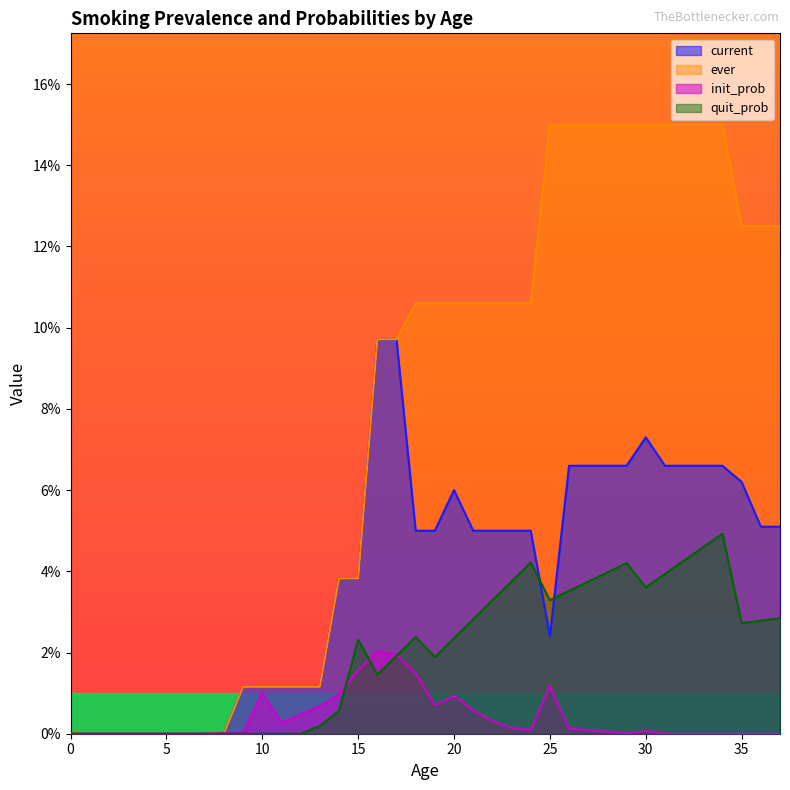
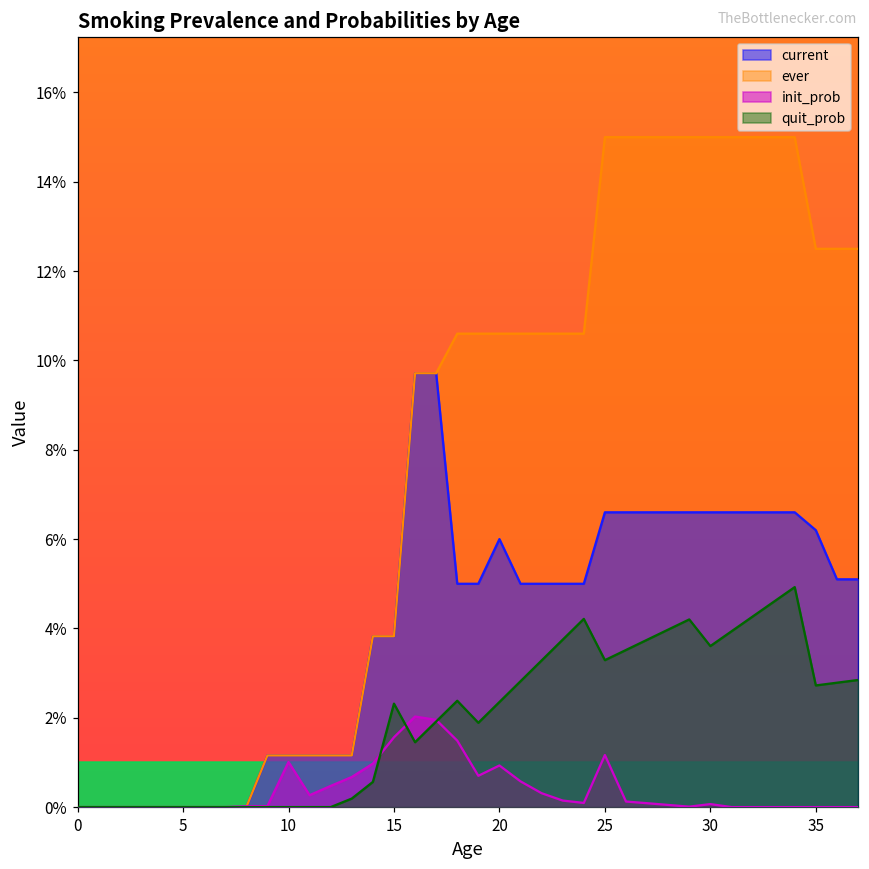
current, 25: 2.4% -> 6.6%
current, 30: 7.3% -> 6.6%
